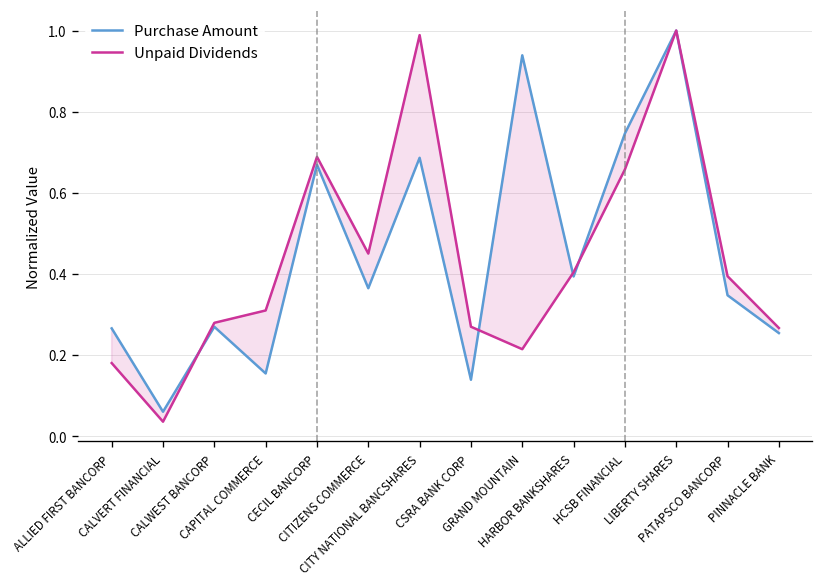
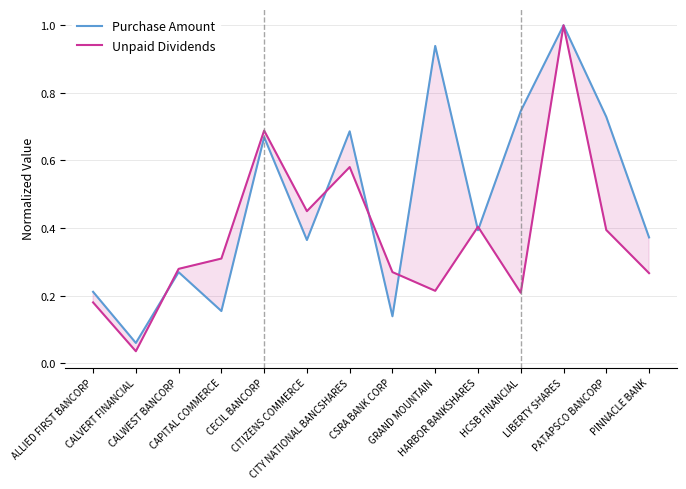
Purchase Amount, ALLIED FIRST BANCORP: 0.27 -> 0.21
Unpaid Dividends, CITY NATIONAL BANCSHARES: 0.99 -> 0.58
Unpaid Dividends, HCSB FINANCIAL: 0.66 -> 0.21
Purchase Amount, PATAPSCO BANCORP: 0.35 -> 0.73
Purchase Amount, PINNACLE BANK: 0.25 -> 0.37
